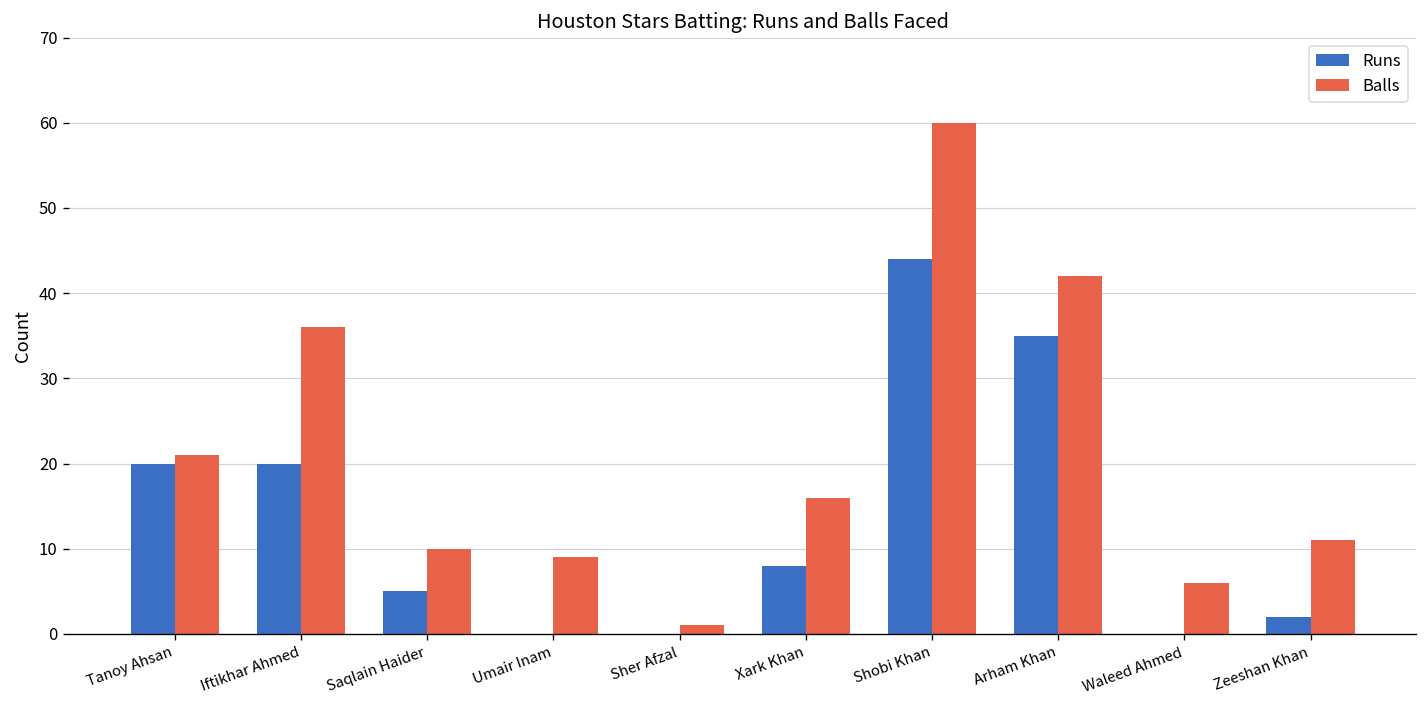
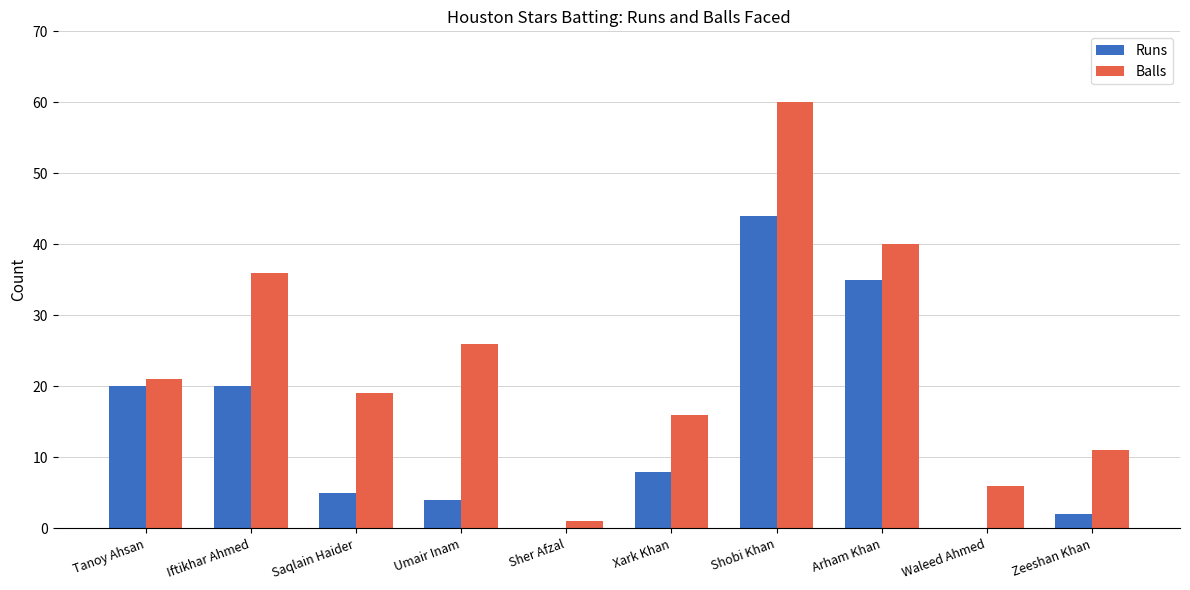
Balls, Saqlain Haider: 10 -> 19
Runs, Umair Inam: 0 -> 4
Balls, Umair Inam: 9 -> 26
Balls, Arham Khan: 42 -> 40
